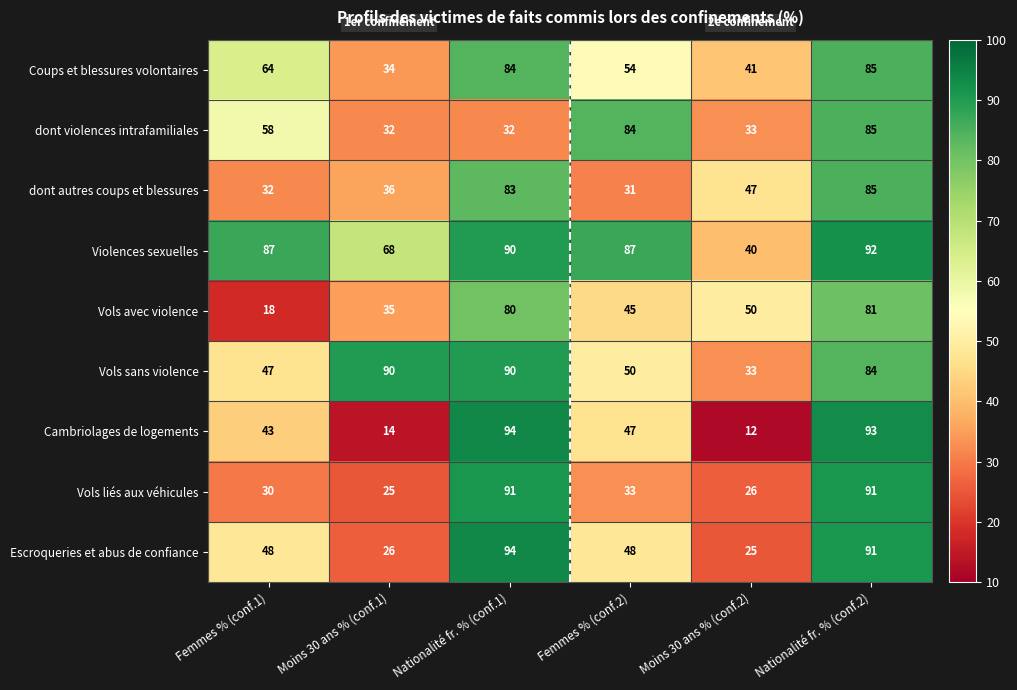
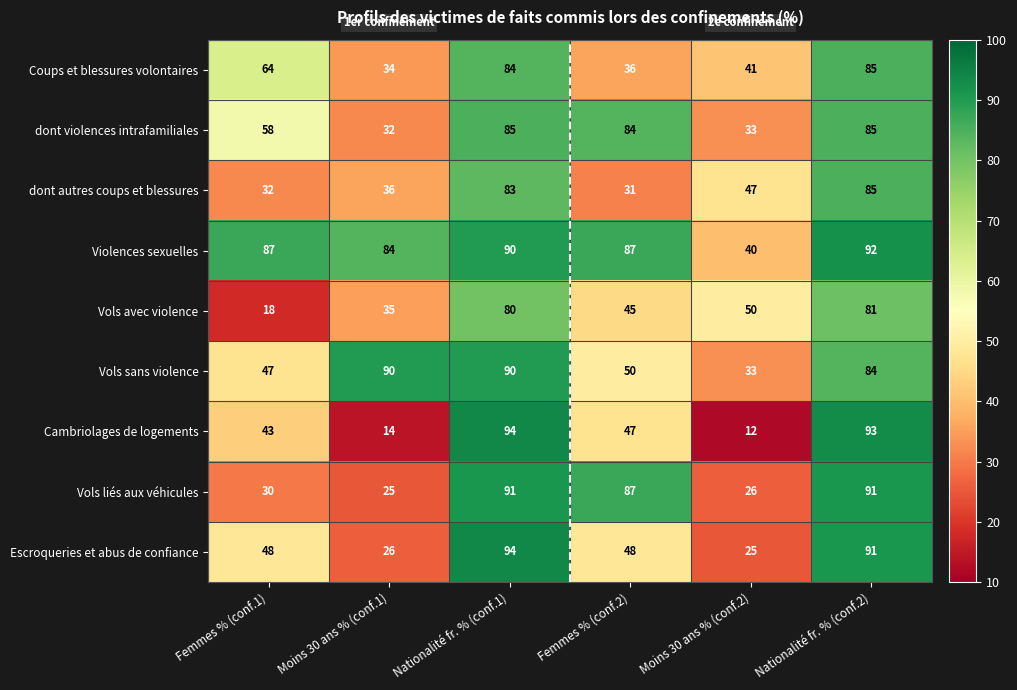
Coups et blessures volontaires, Femmes % (conf.2): 54 -> 36
dont violences intrafamiliales, Nationalité fr. % (conf.1): 32 -> 85
Violences sexuelles, Moins 30 ans % (conf.1): 68 -> 84
Vols liés aux véhicules, Femmes % (conf.2): 33 -> 87
